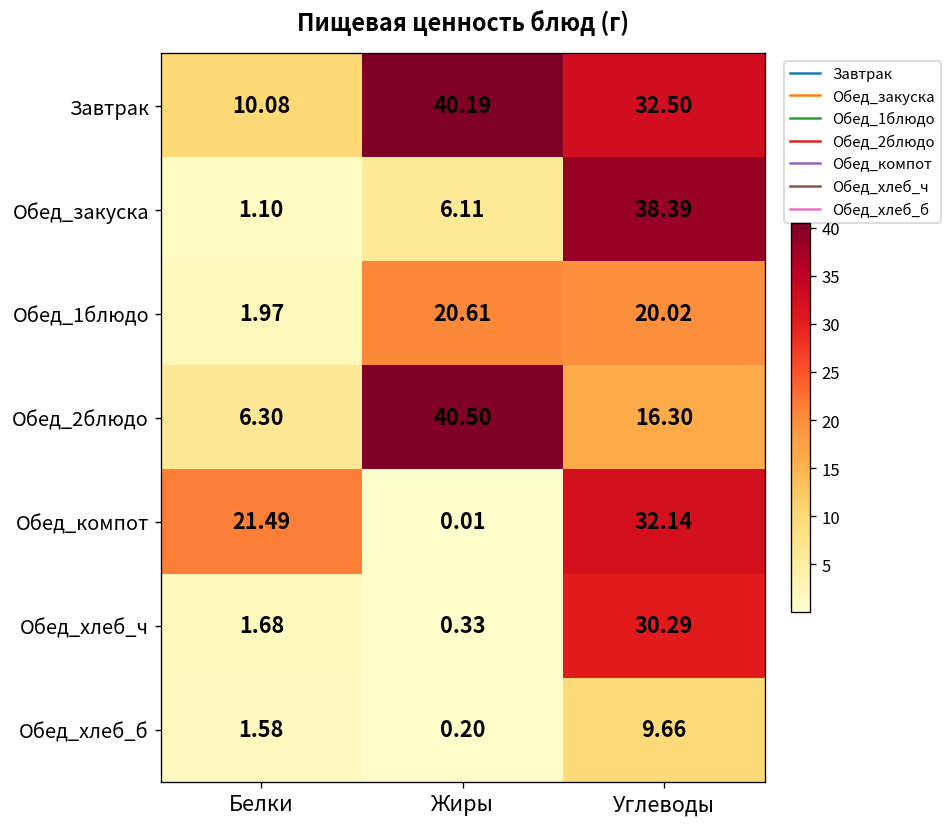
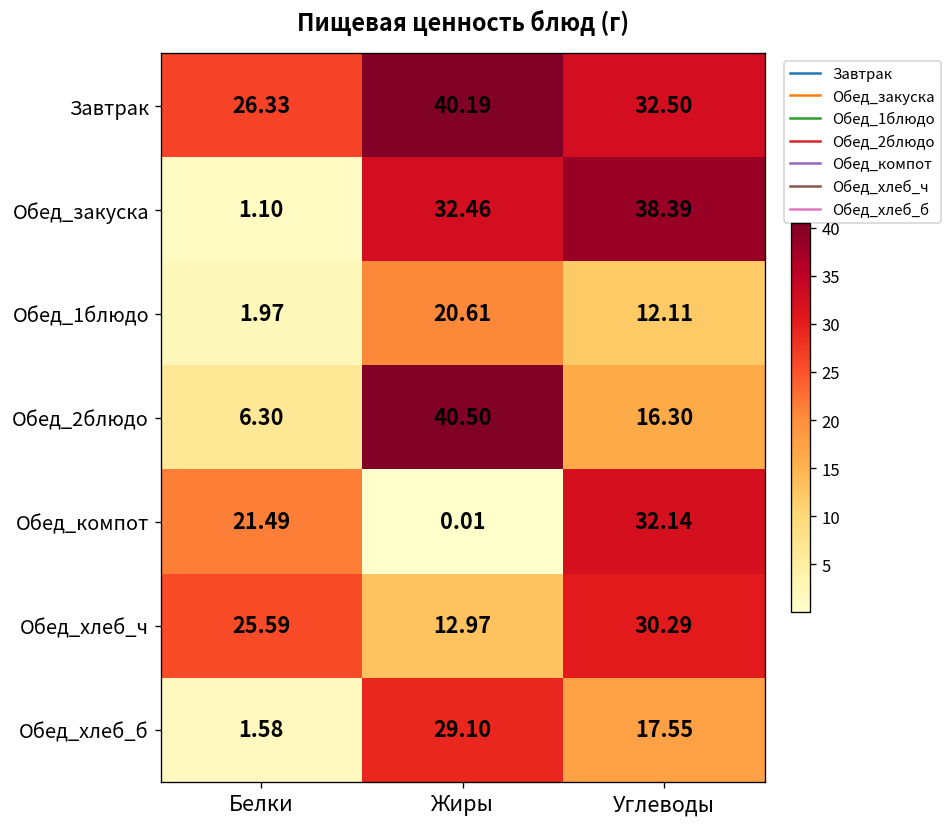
Завтрак, Белки: 10.08 -> 26.33
Обед_закуска, Жиры: 6.11 -> 32.46
Обед_1блюдо, Углеводы: 20.02 -> 12.11
Обед_хлеб_ч, Белки: 1.68 -> 25.59
Обед_хлеб_ч, Жиры: 0.33 -> 12.97
Обед_хлеб_б, Жиры: 0.20 -> 29.10
Обед_хлеб_б, Углеводы: 9.66 -> 17.55
